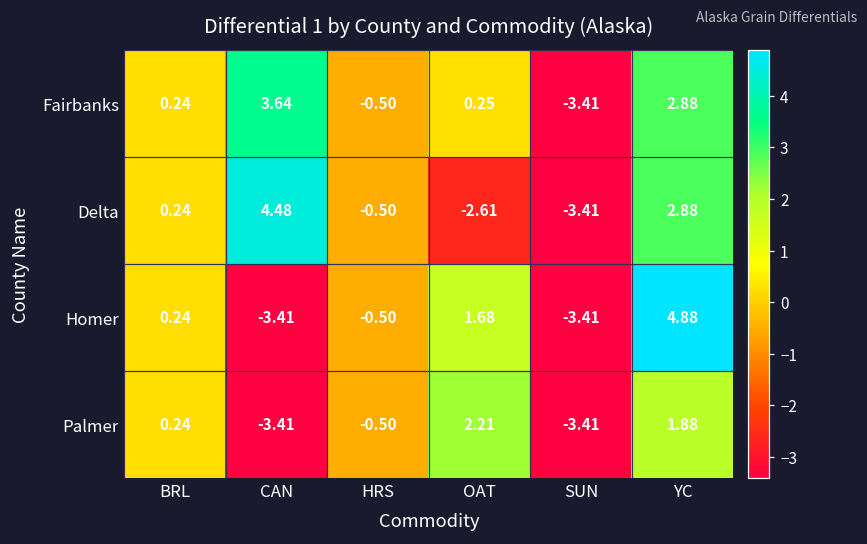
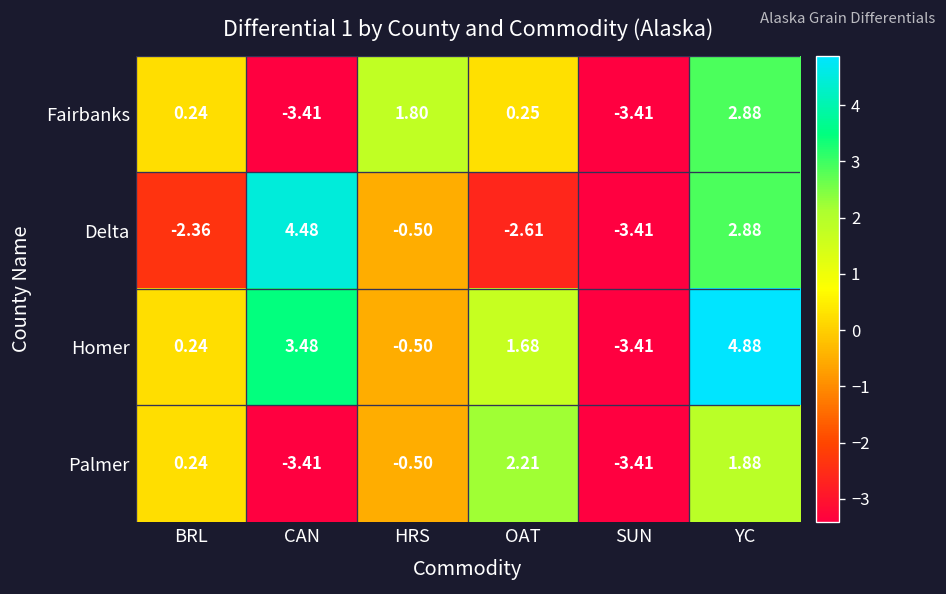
Fairbanks, CAN: 3.64 -> -3.41
Fairbanks, HRS: -0.50 -> 1.80
Delta, BRL: 0.24 -> -2.36
Homer, CAN: -3.41 -> 3.48
